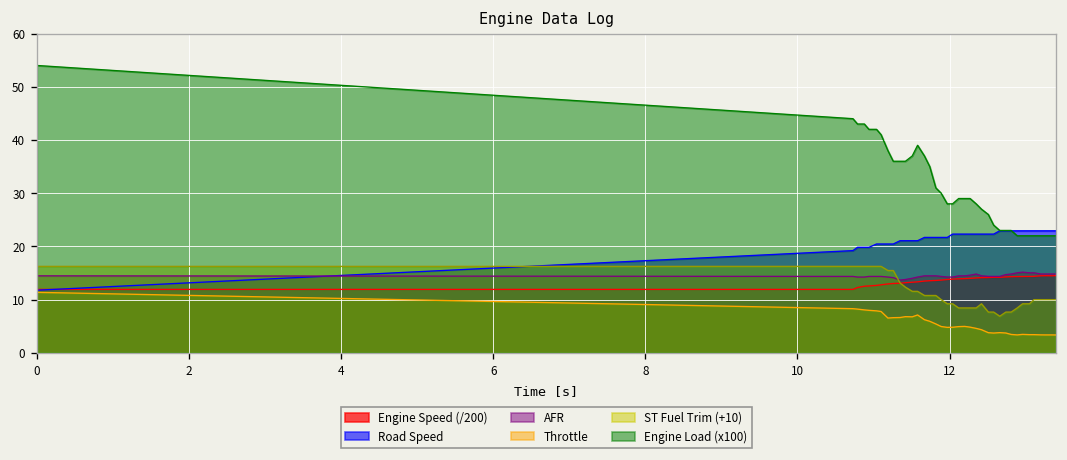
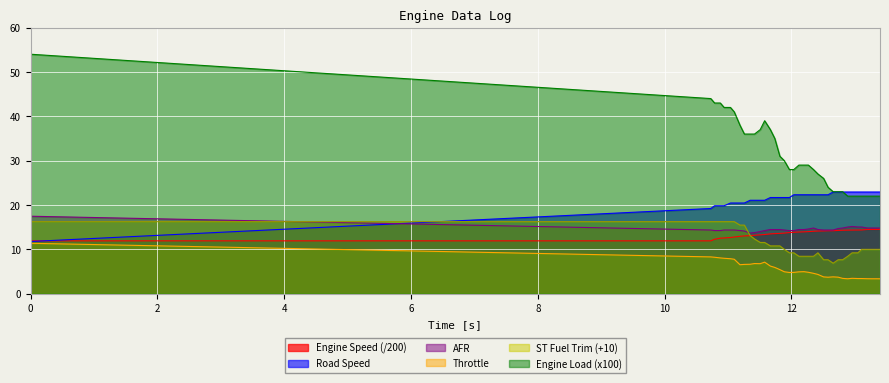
AFR, 0: 14 -> 17
